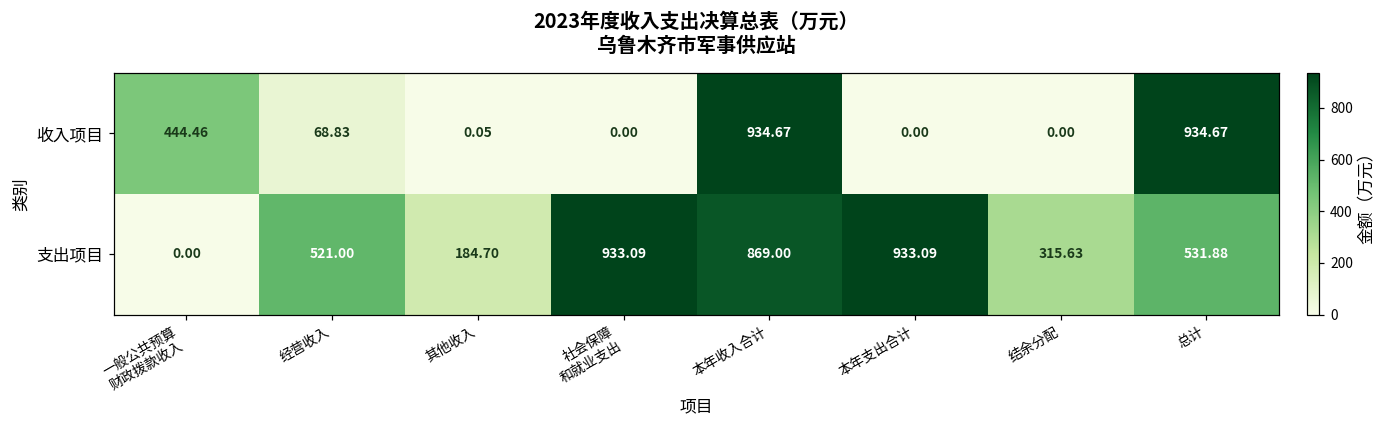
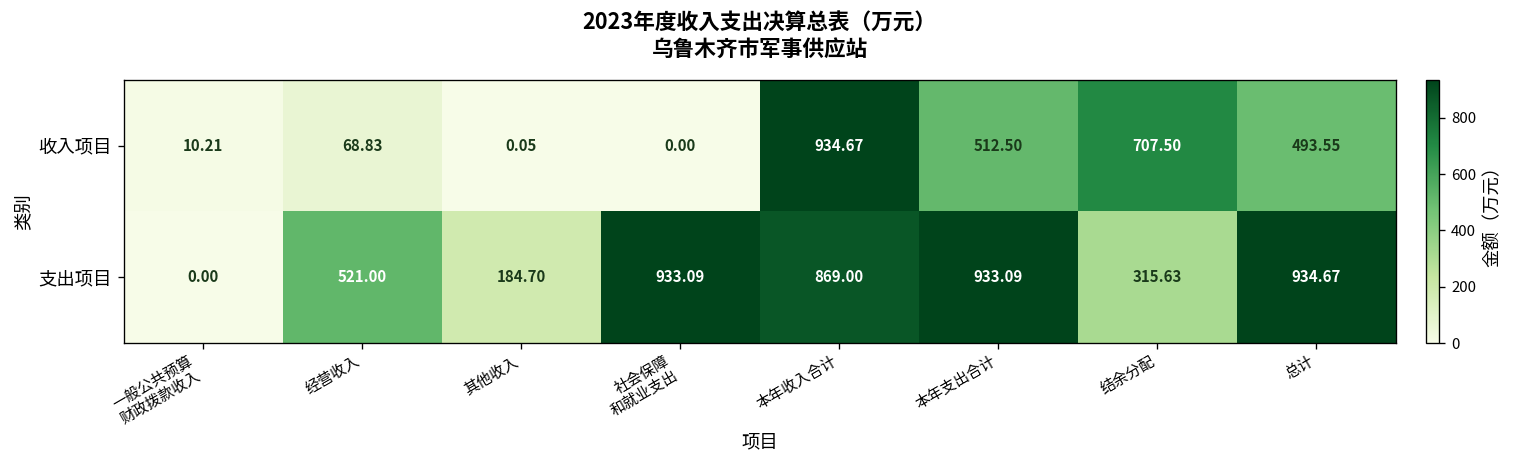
收入项目, 一般公共预算 财政拨款收入: 444.46 -> 10.21
收入项目, 本年支出合计: 0.00 -> 512.50
收入项目, 结余分配: 0.00 -> 707.50
收入项目, 总计: 934.67 -> 493.55
支出项目, 总计: 531.88 -> 934.67
